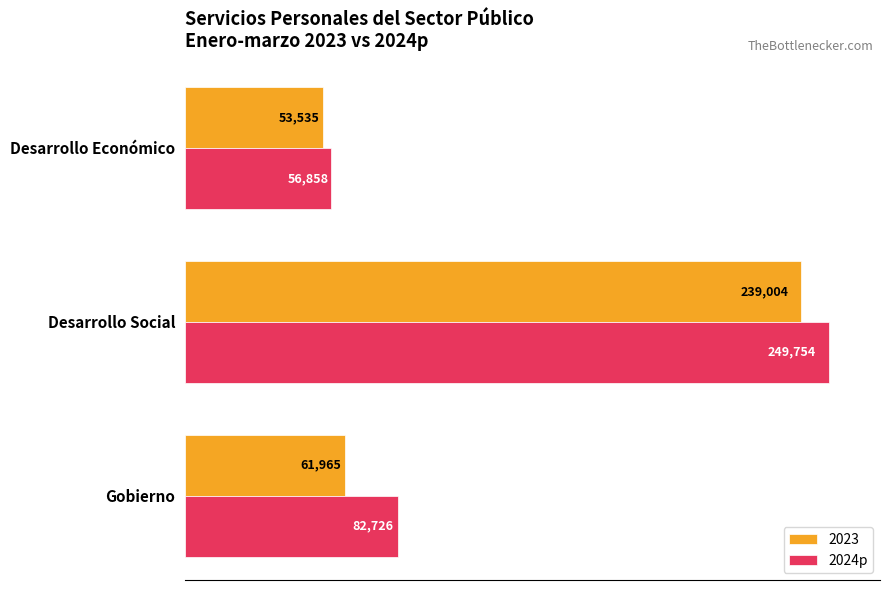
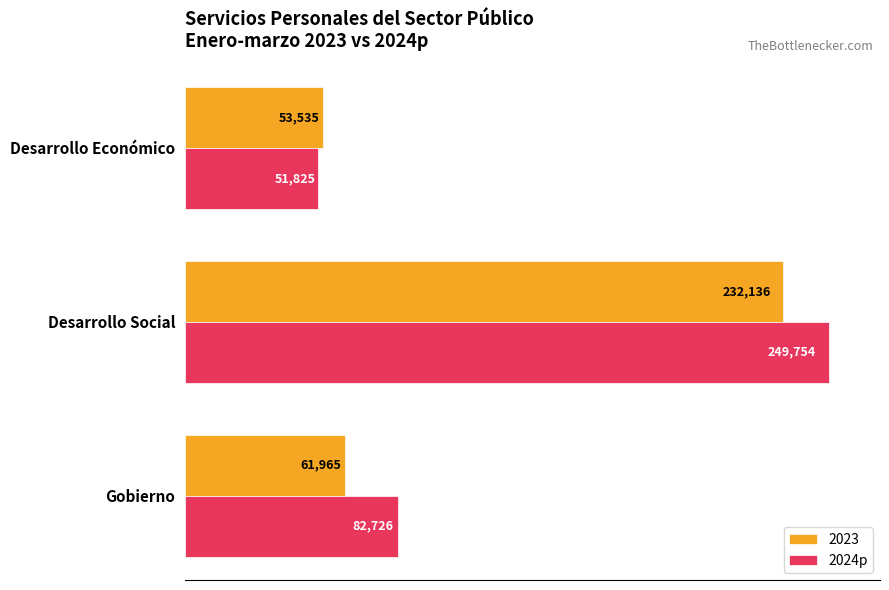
2024p, Desarrollo Económico: 56,858 -> 51,825
2023, Desarrollo Social: 239,004 -> 232,136
